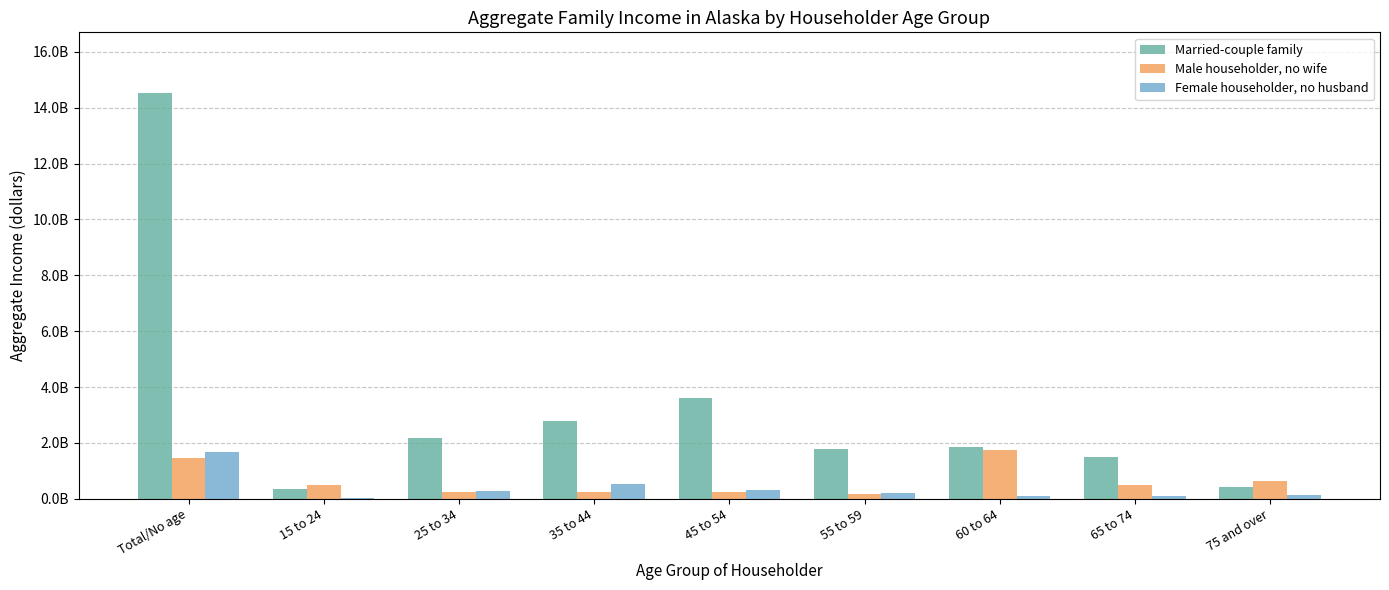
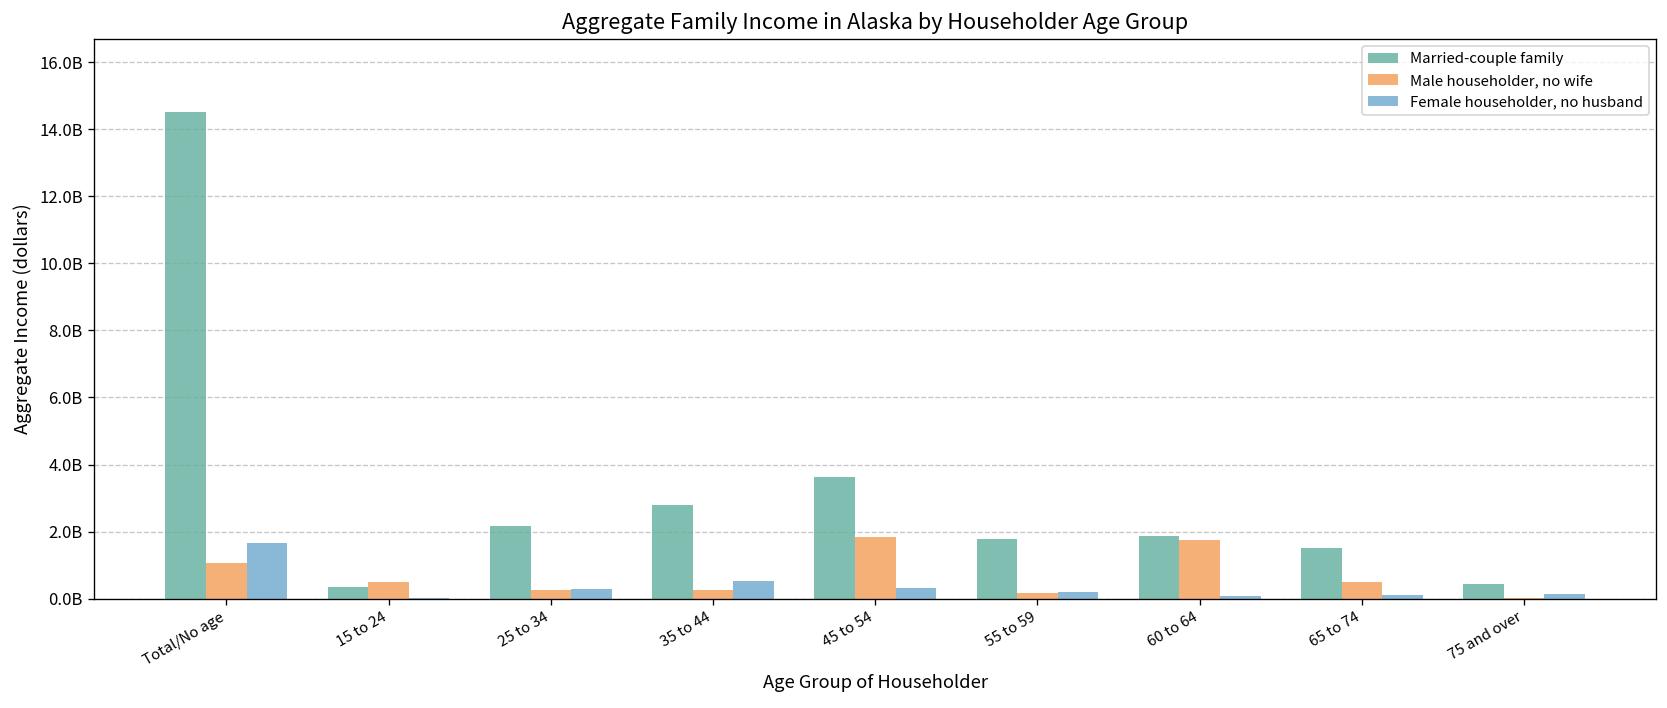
Male householder, no wife, Total/No age: 1500000000 -> 1100000000
Male householder, no wife, 45 to 54: 200000000 -> 1800000000
Male householder, no wife, 75 and over: 600000000 -> 0
